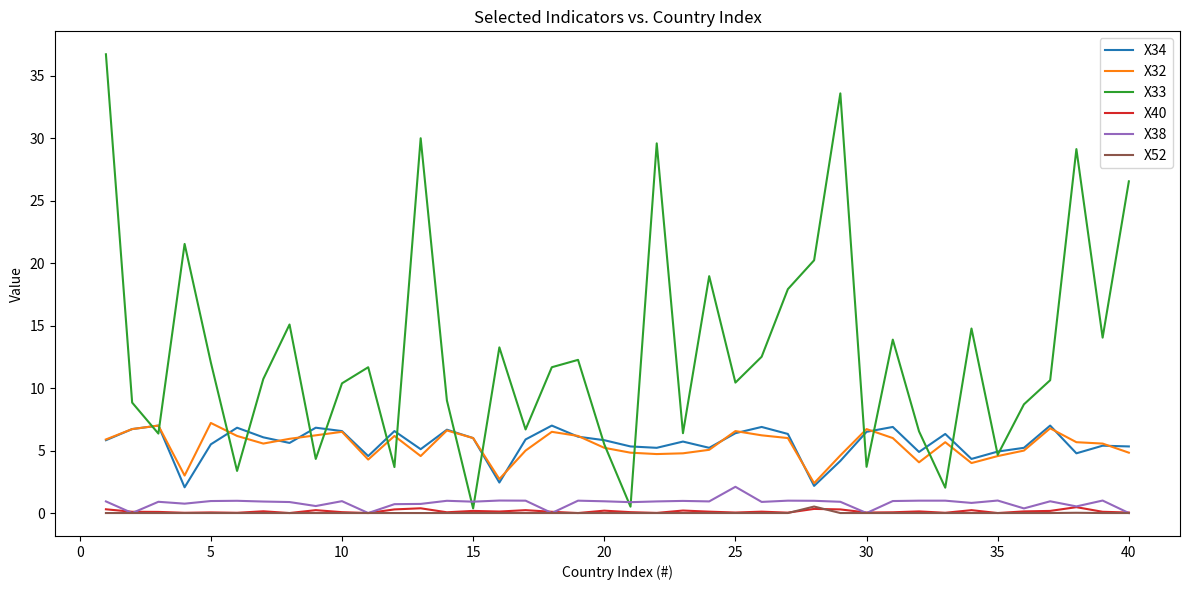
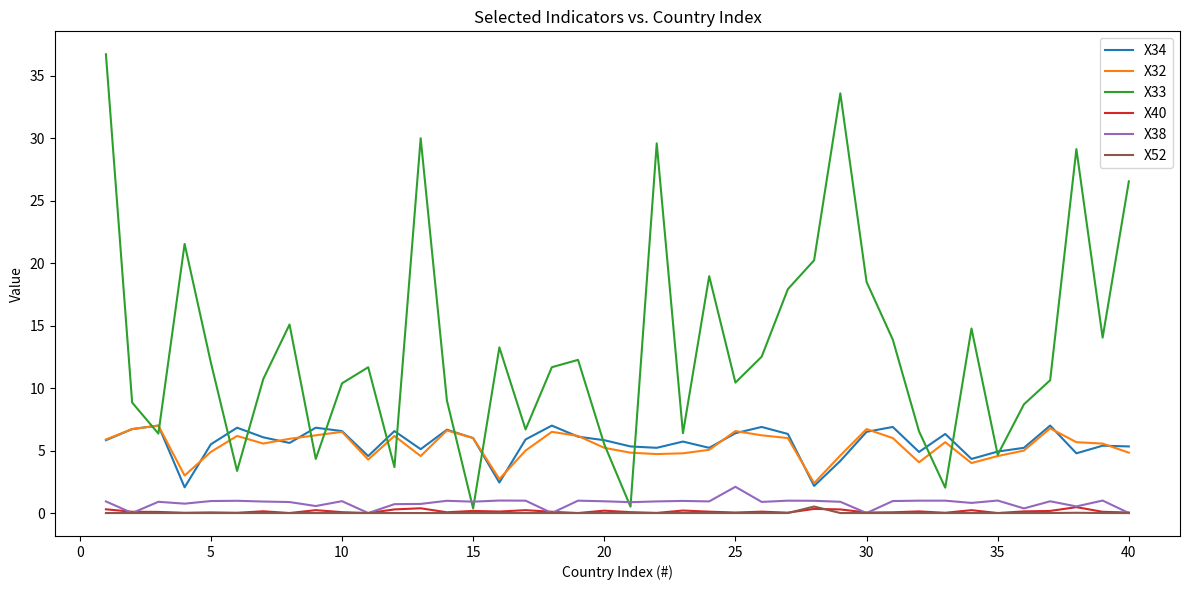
X32, 5: 7.2 -> 4.9
X33, 30: 3.7 -> 18.5
